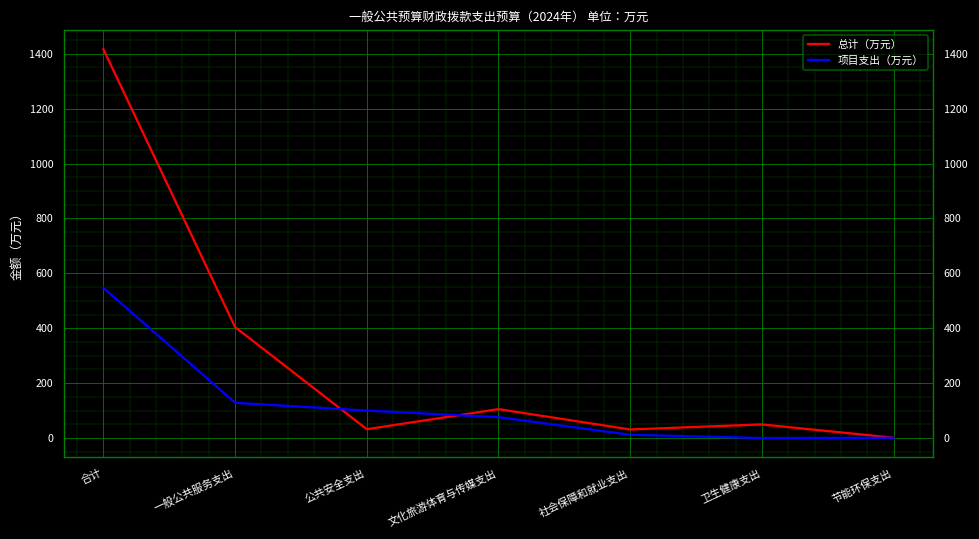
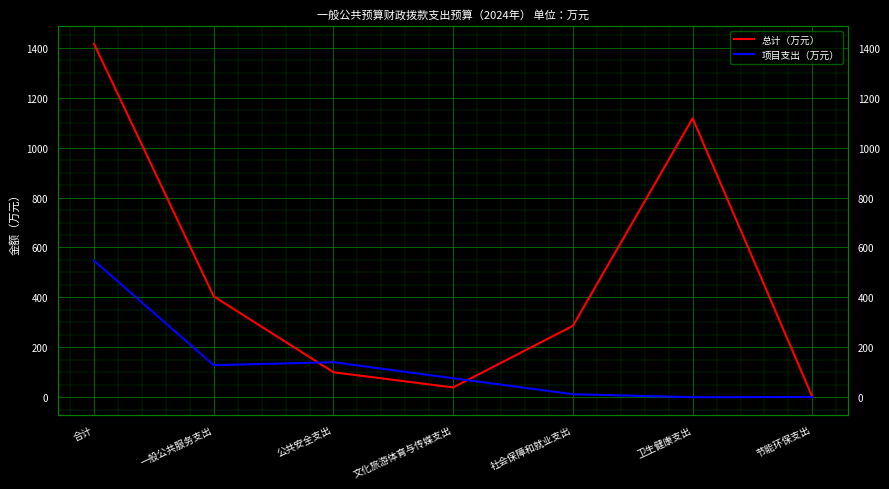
总计（万元）, 公共安全支出: 30 -> 100
项目支出（万元）, 公共安全支出: 100 -> 140
总计（万元）, 文化旅游体育与传媒支出: 110 -> 40
总计（万元）, 社会保障和就业支出: 30 -> 290
总计（万元）, 卫生健康支出: 50 -> 1120
